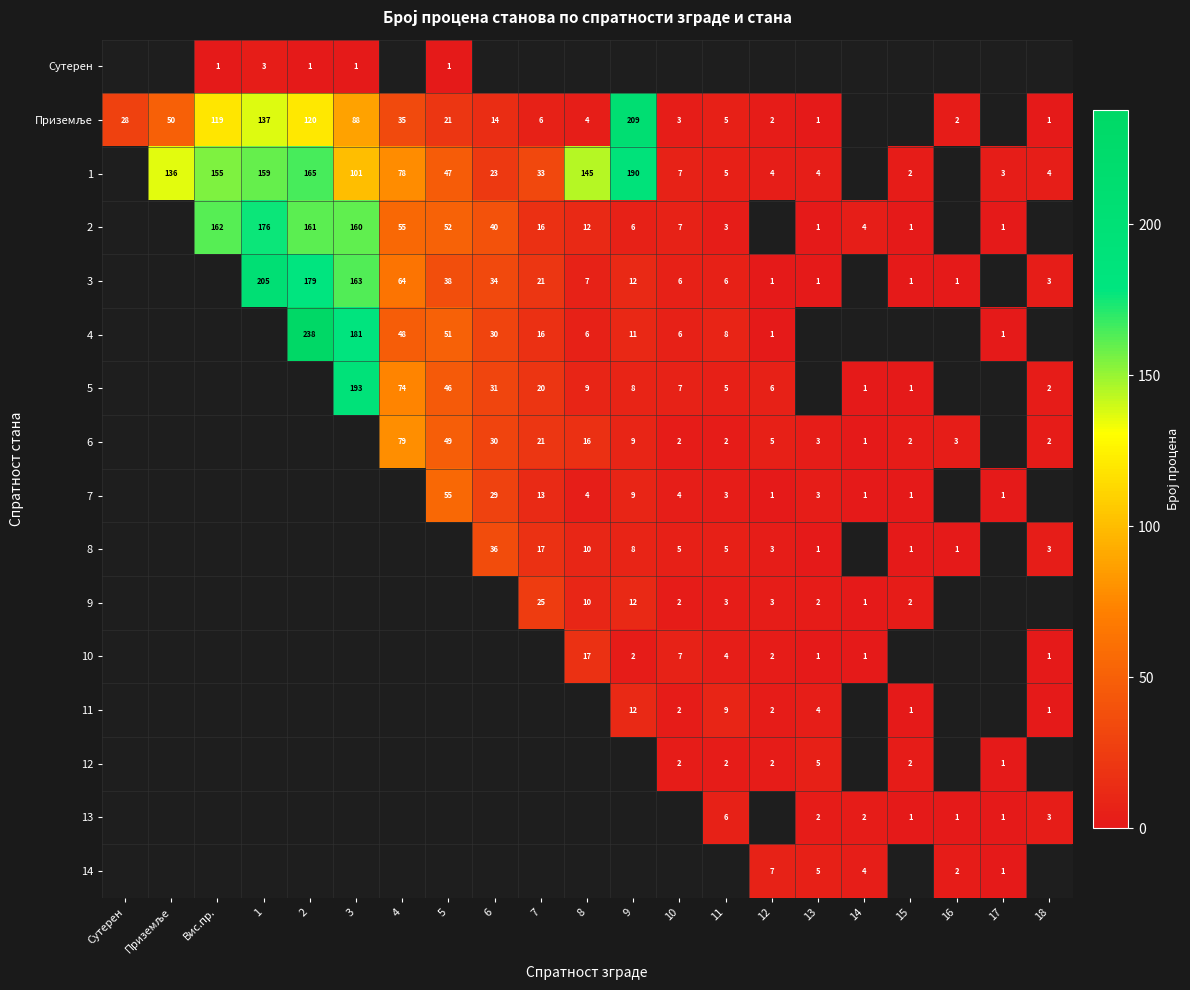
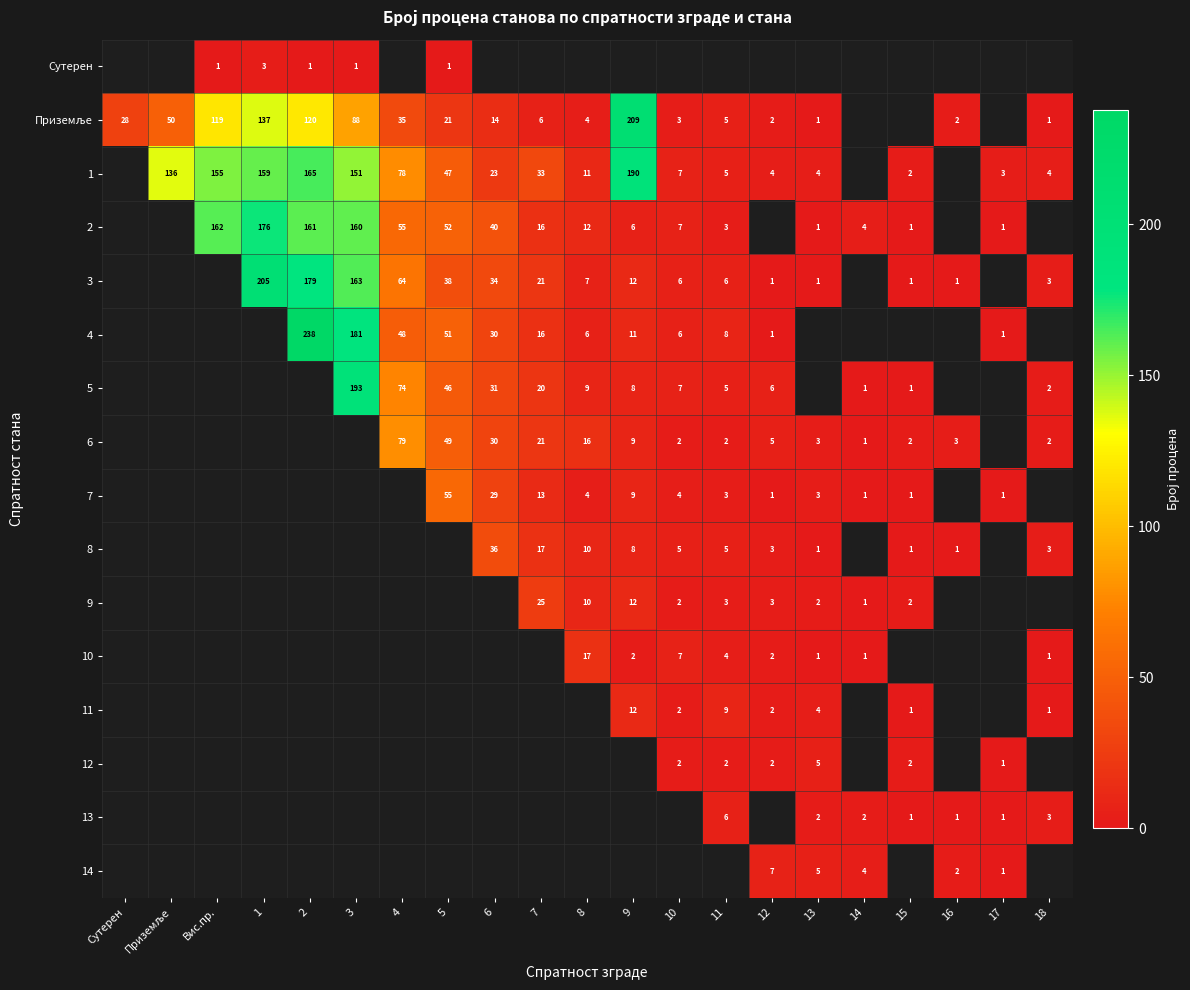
1, 3: 101 -> 151
1, 8: 145 -> 11
